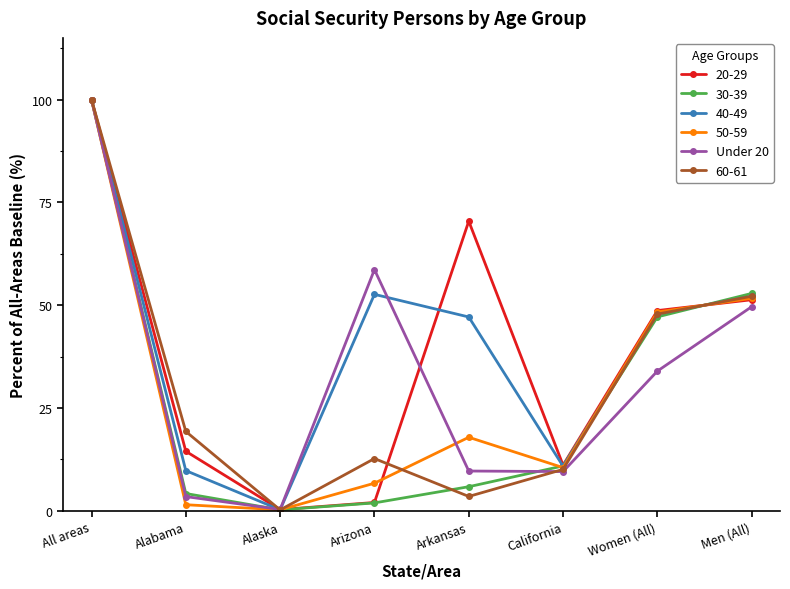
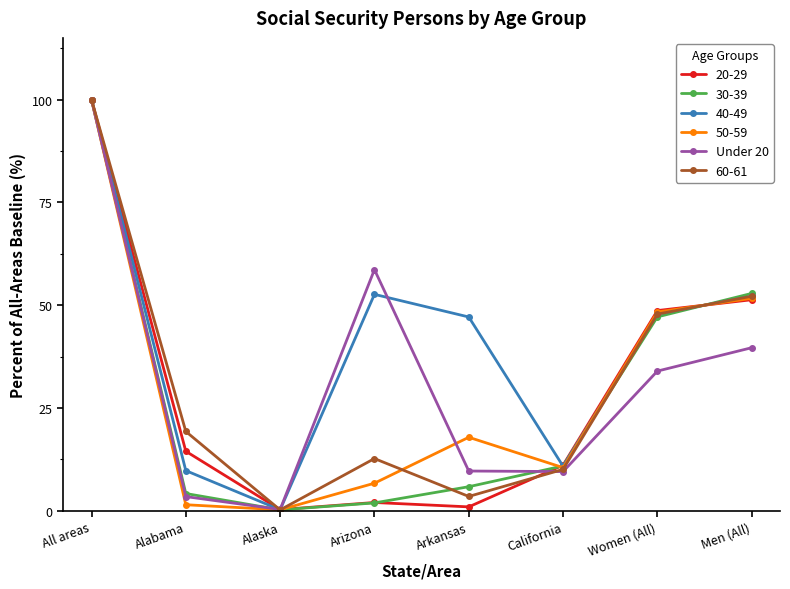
20-29, Arkansas: 70 -> 1
Under 20, Men (All): 50 -> 40
